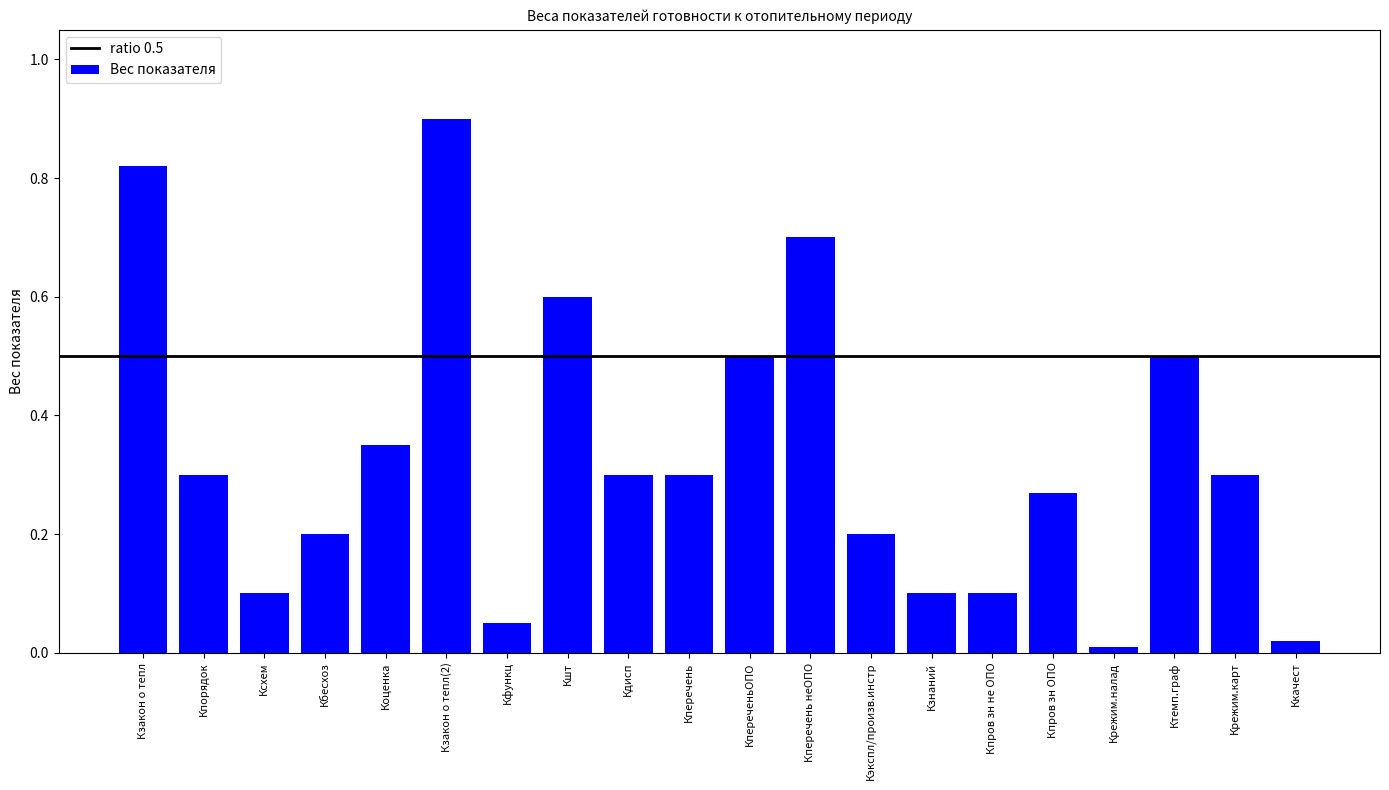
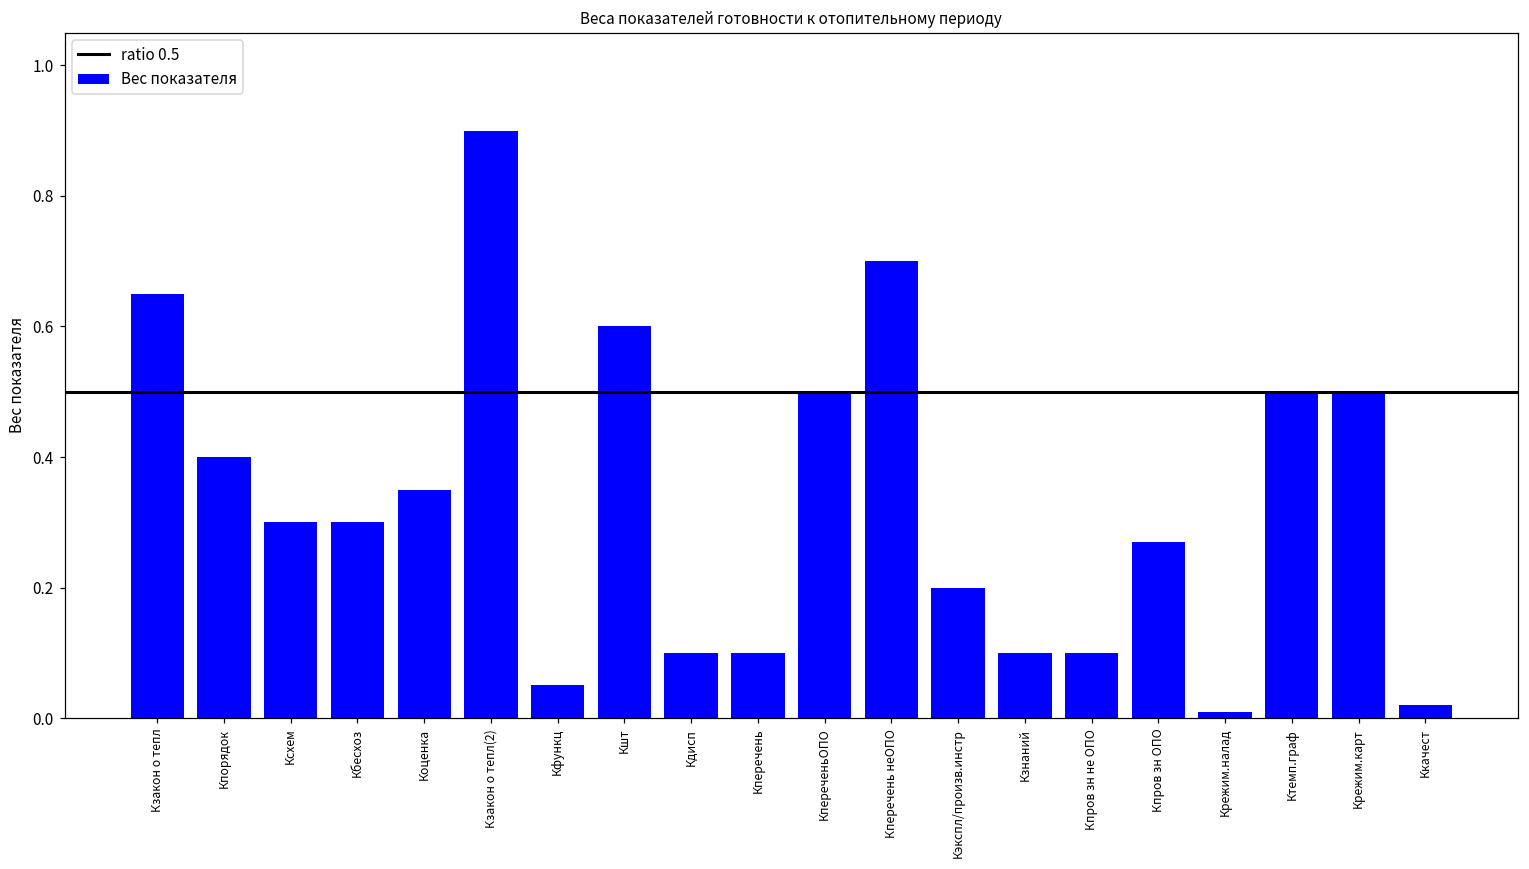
Кзакон о тепл: 0.82 -> 0.65
Кпорядок: 0.3 -> 0.4
Ксхем: 0.1 -> 0.3
Кбесхоз: 0.2 -> 0.3
Кдисп: 0.3 -> 0.1
Кперечень: 0.3 -> 0.1
Крежим.карт: 0.3 -> 0.5
